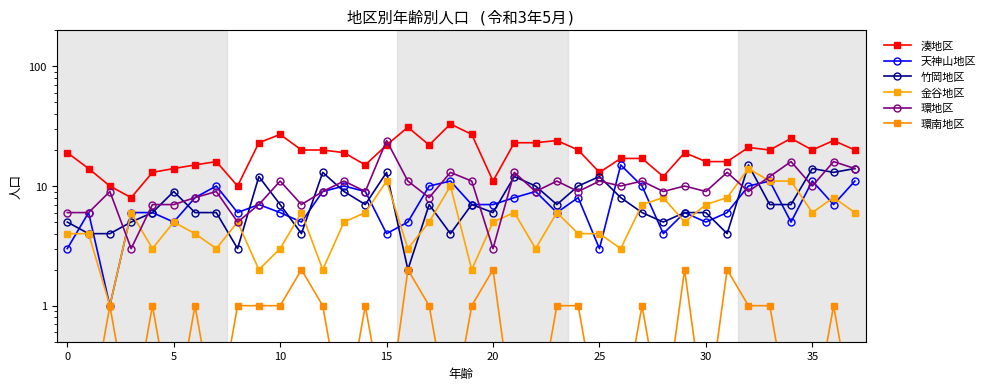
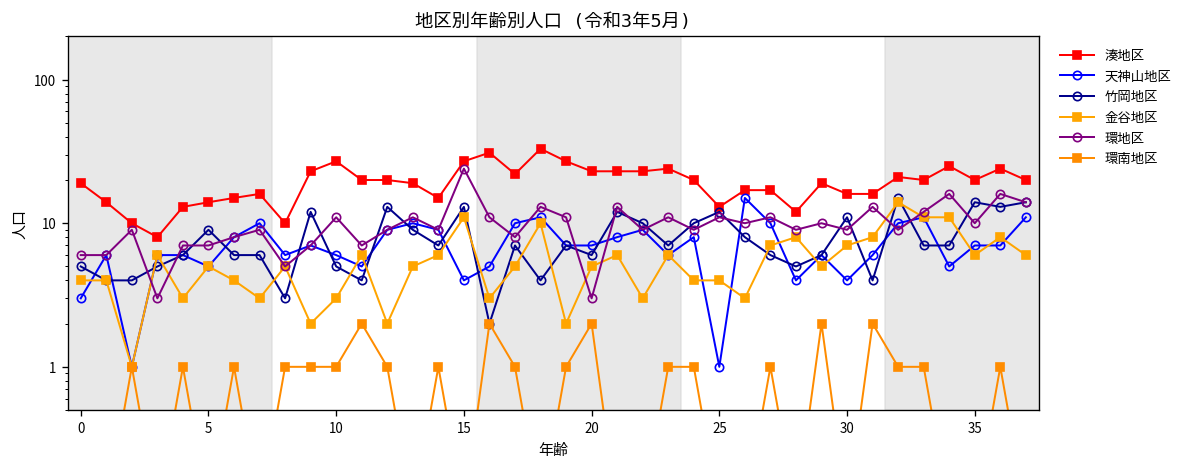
竹岡地区, 10: 7 -> 5
湊地区, 15: 22 -> 27
湊地区, 20: 11 -> 23
天神山地区, 25: 3 -> 1
天神山地区, 30: 5 -> 4
竹岡地区, 30: 6 -> 11
天神山地区, 35: 11 -> 7
